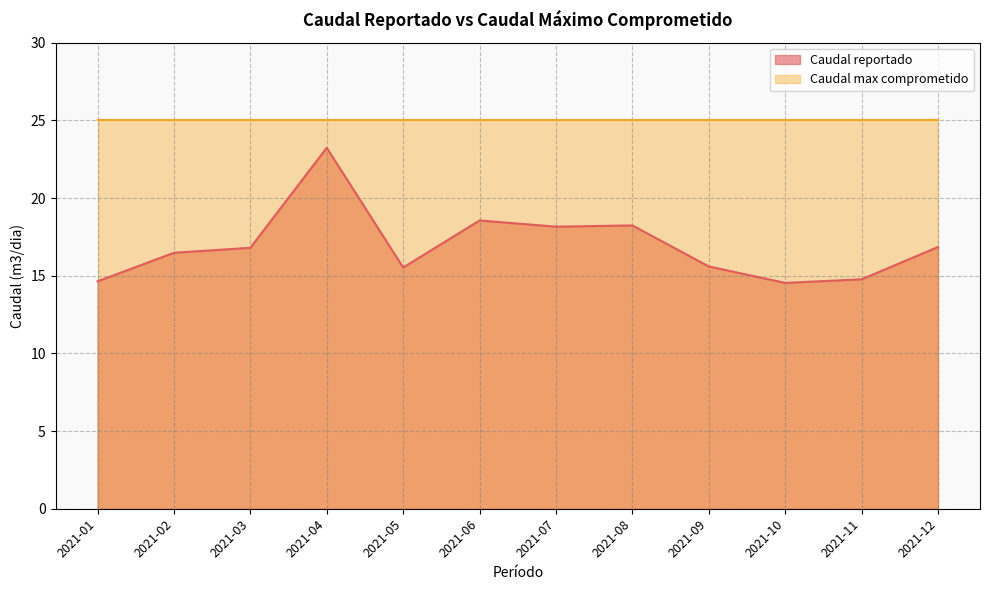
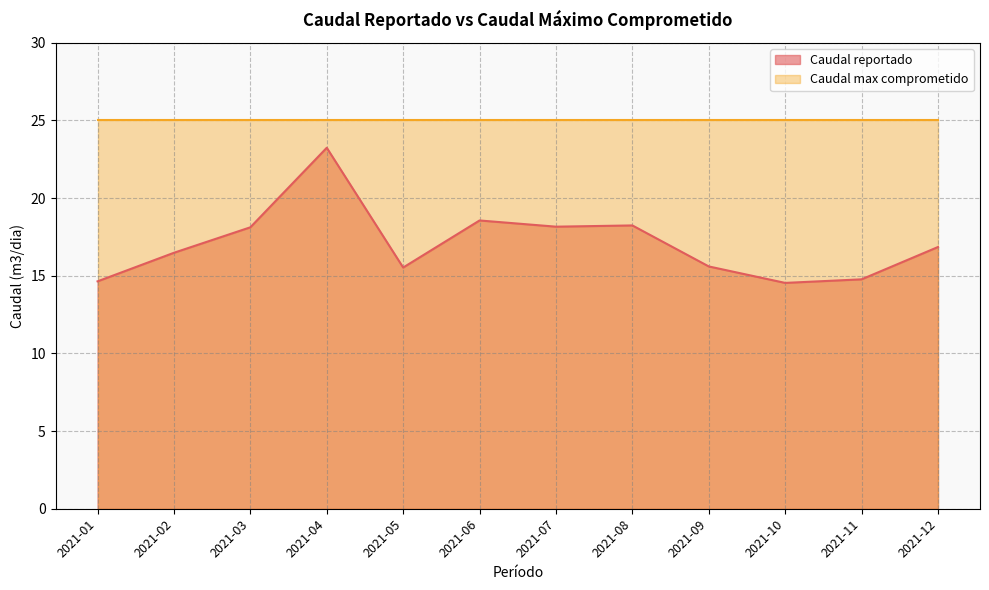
Caudal reportado, 2021-03: 16.8 -> 18.1
